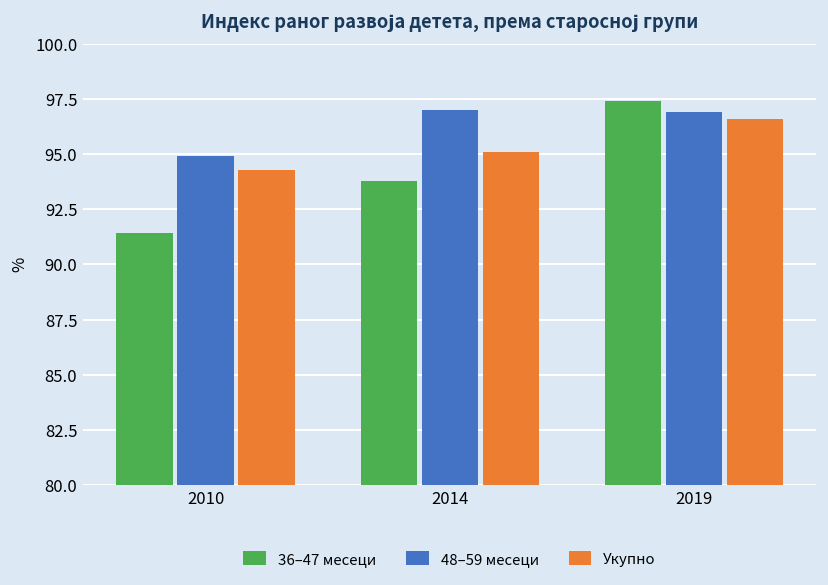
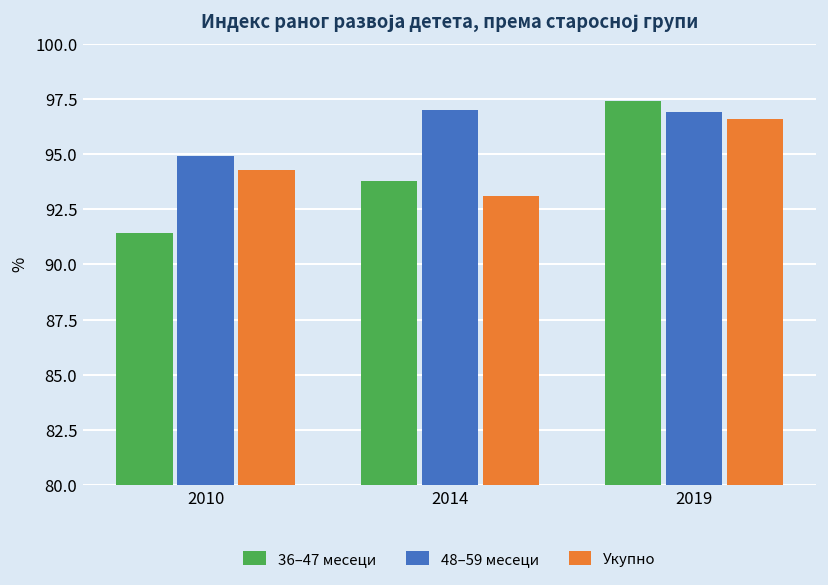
Укупно, 2014: 95.1 -> 93.1
